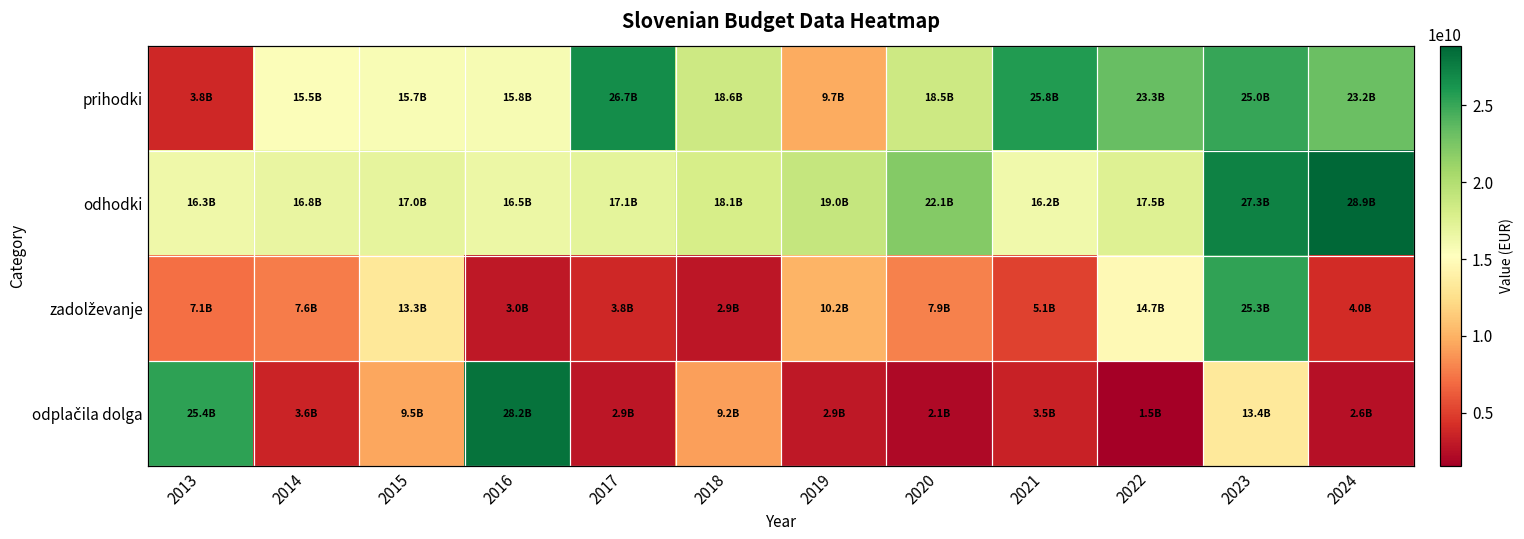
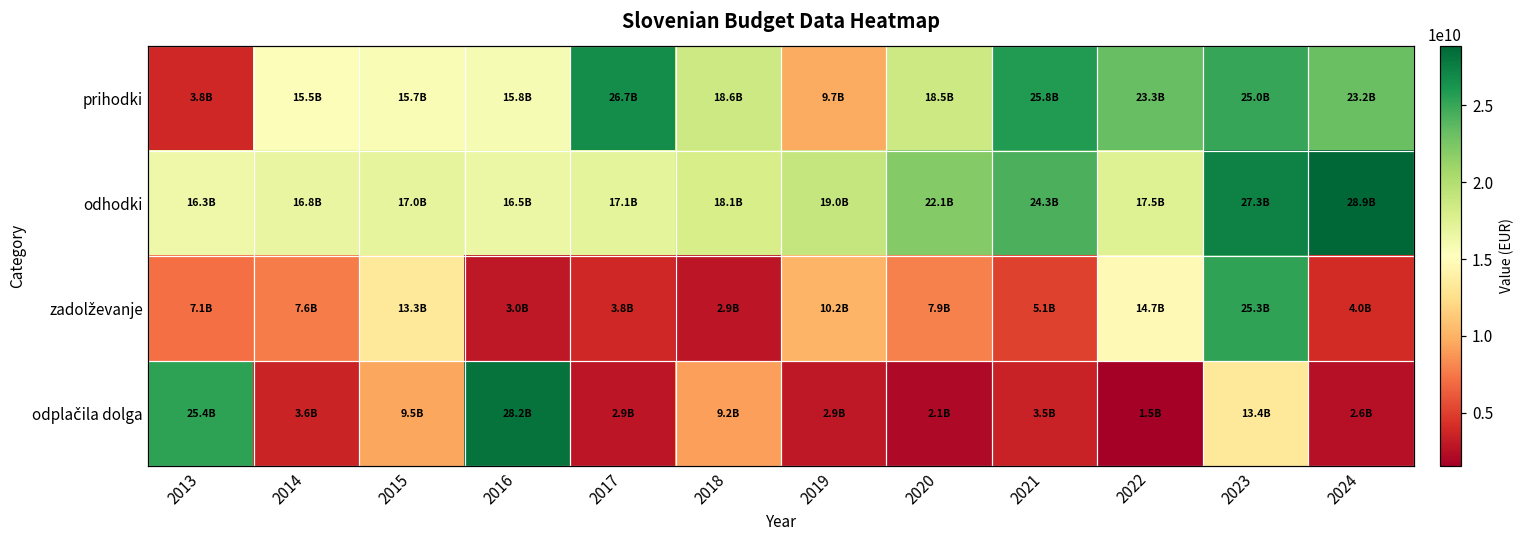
odhodki, 2021: 16.2B -> 24.3B
